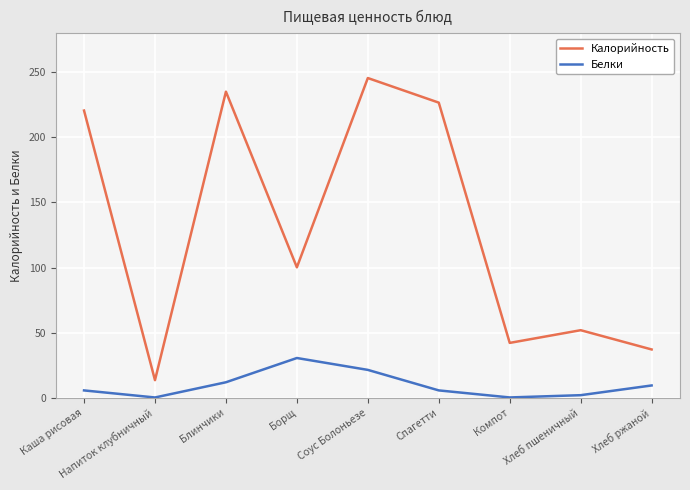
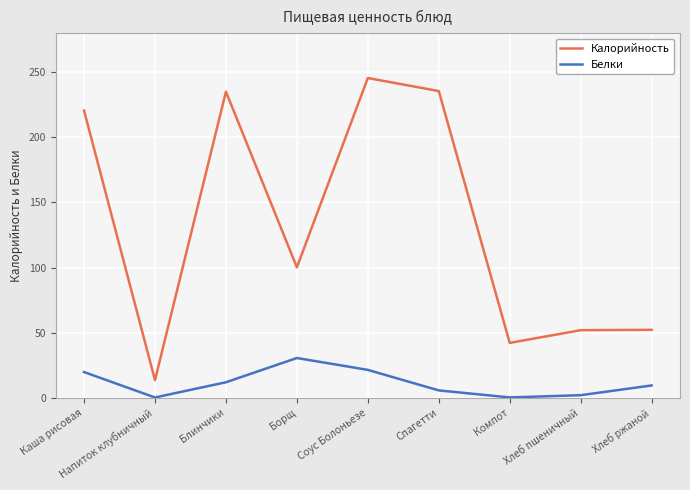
Белки, Каша рисовая: 6 -> 20
Калорийность, Спагетти: 227 -> 236
Калорийность, Хлеб ржаной: 37 -> 52
